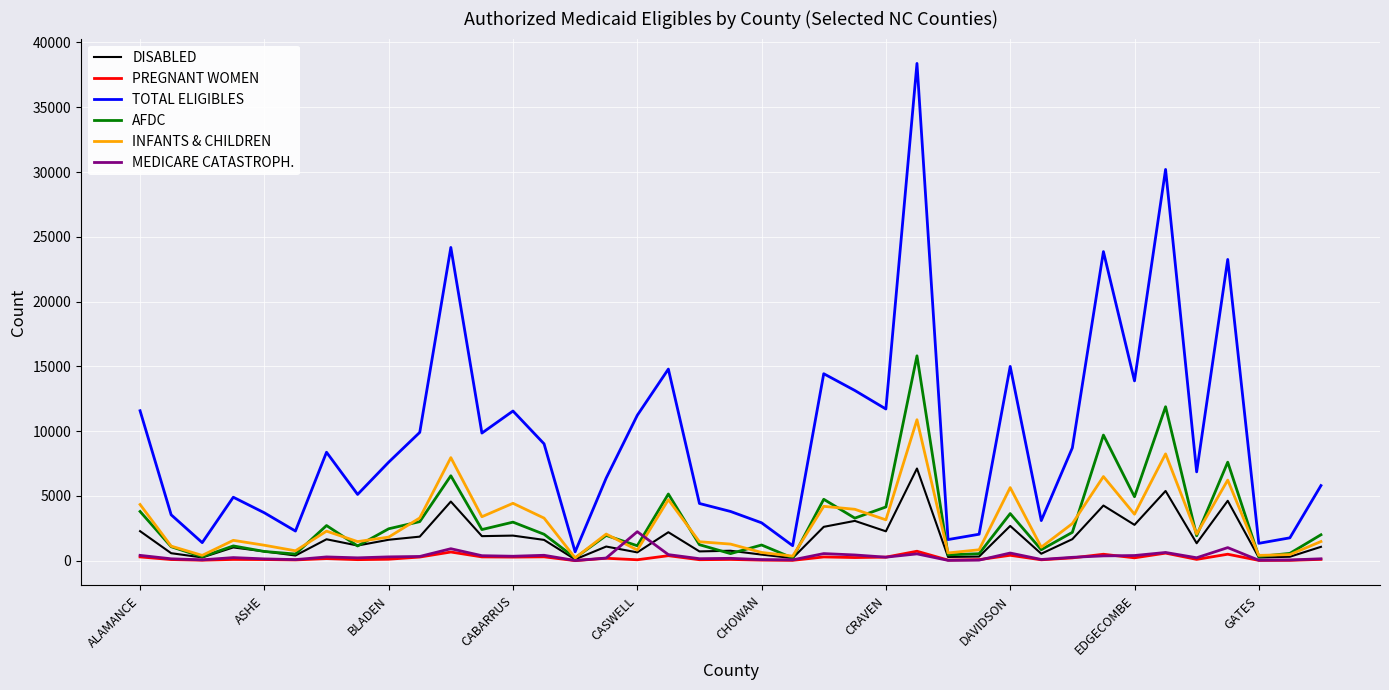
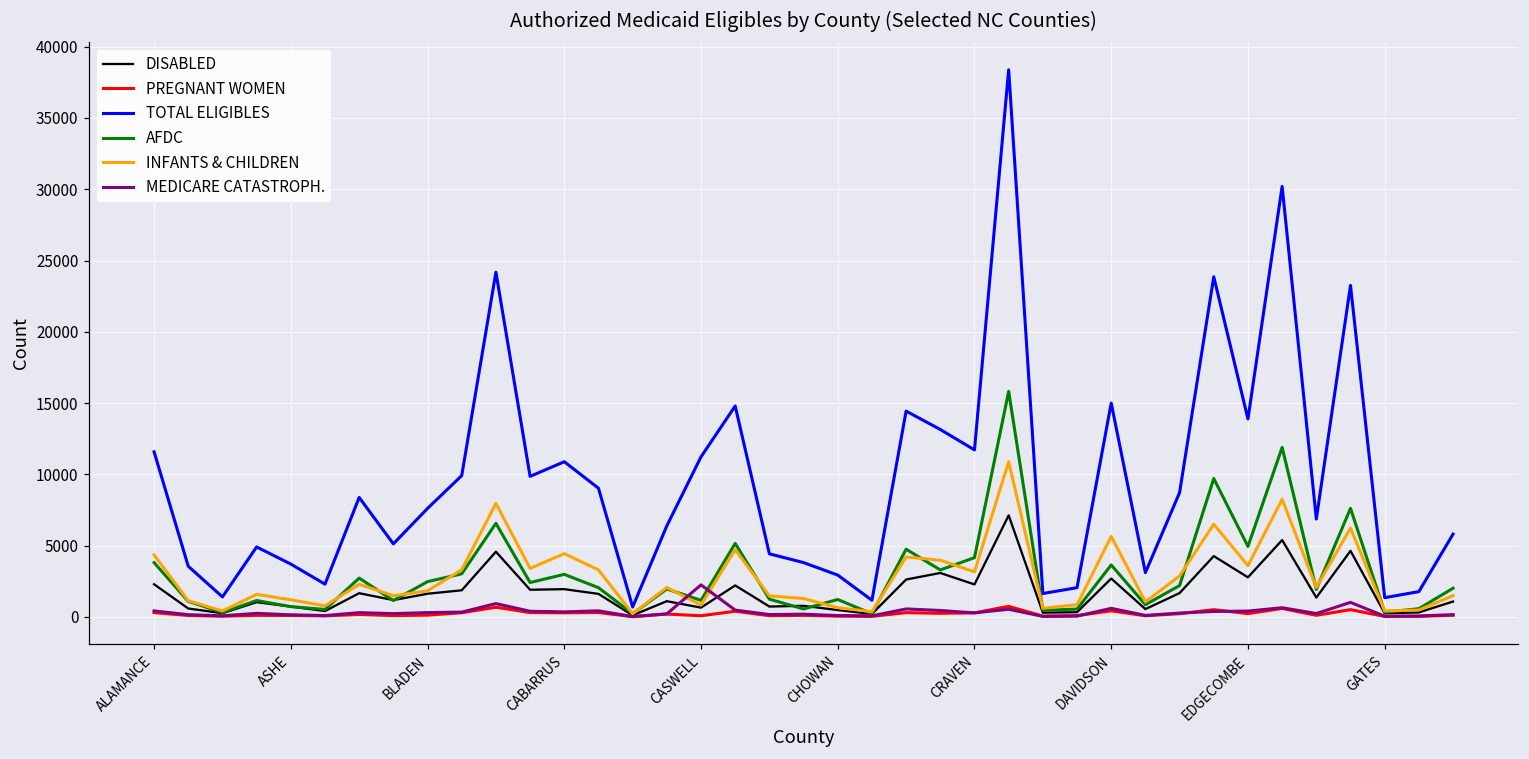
TOTAL ELIGIBLES, CABARRUS: 11600 -> 10900
